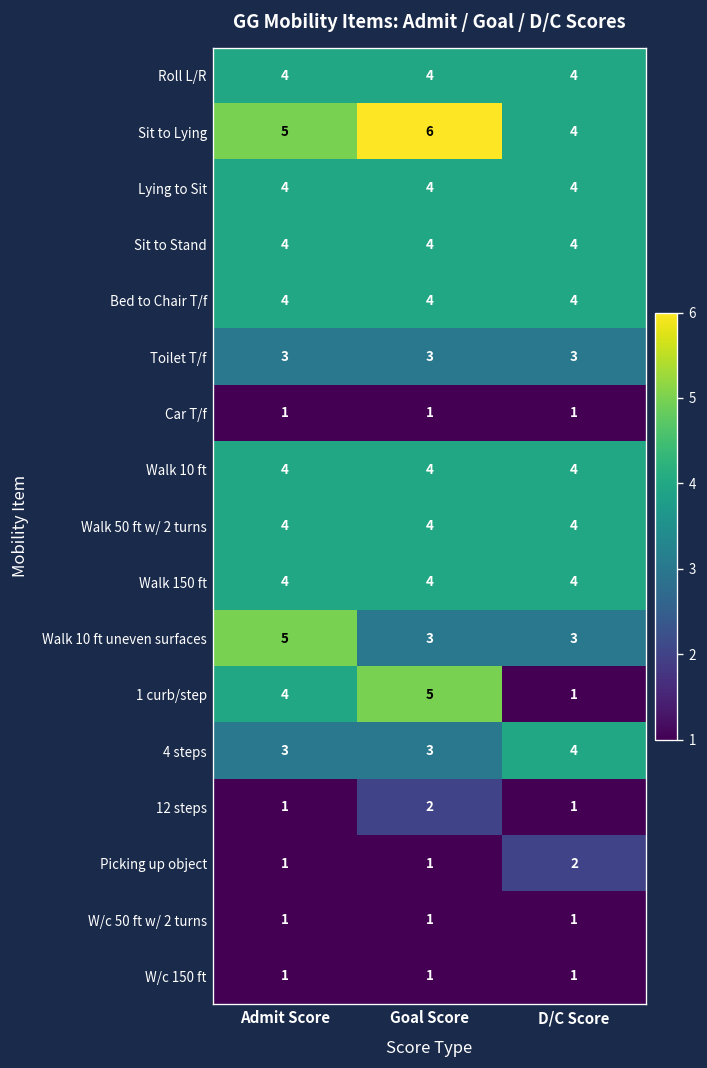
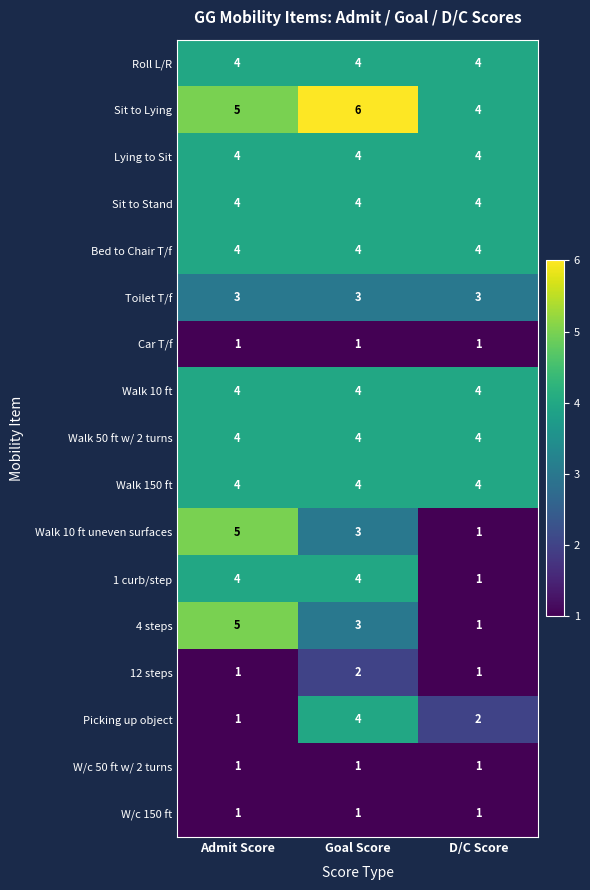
Walk 10 ft uneven surfaces, D/C Score: 3 -> 1
1 curb/step, Goal Score: 5 -> 4
4 steps, Admit Score: 3 -> 5
4 steps, D/C Score: 4 -> 1
Picking up object, Goal Score: 1 -> 4
